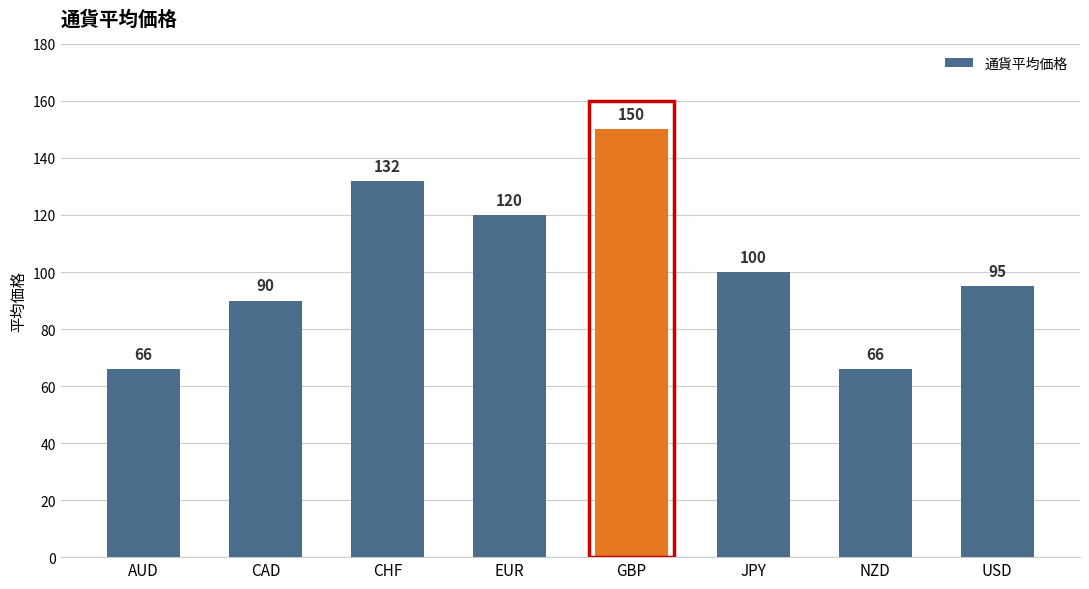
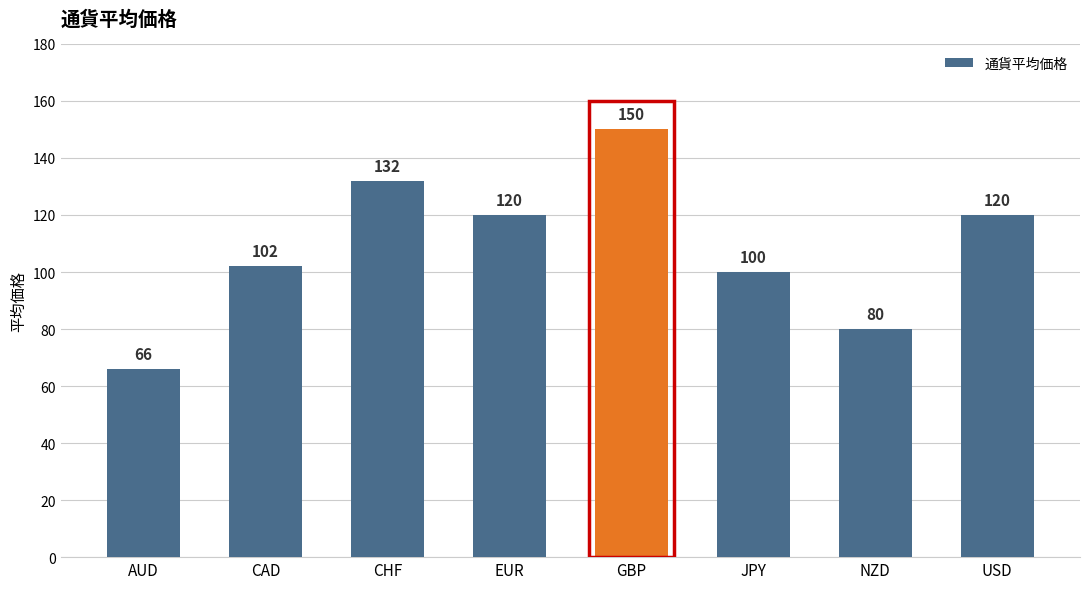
CAD: 90 -> 102
NZD: 66 -> 80
USD: 95 -> 120
